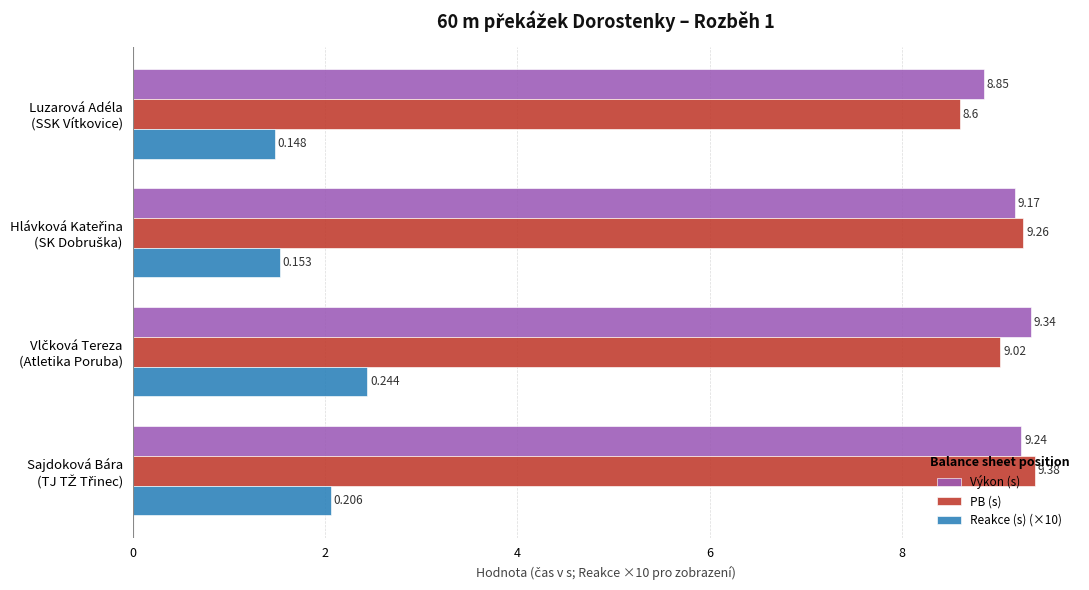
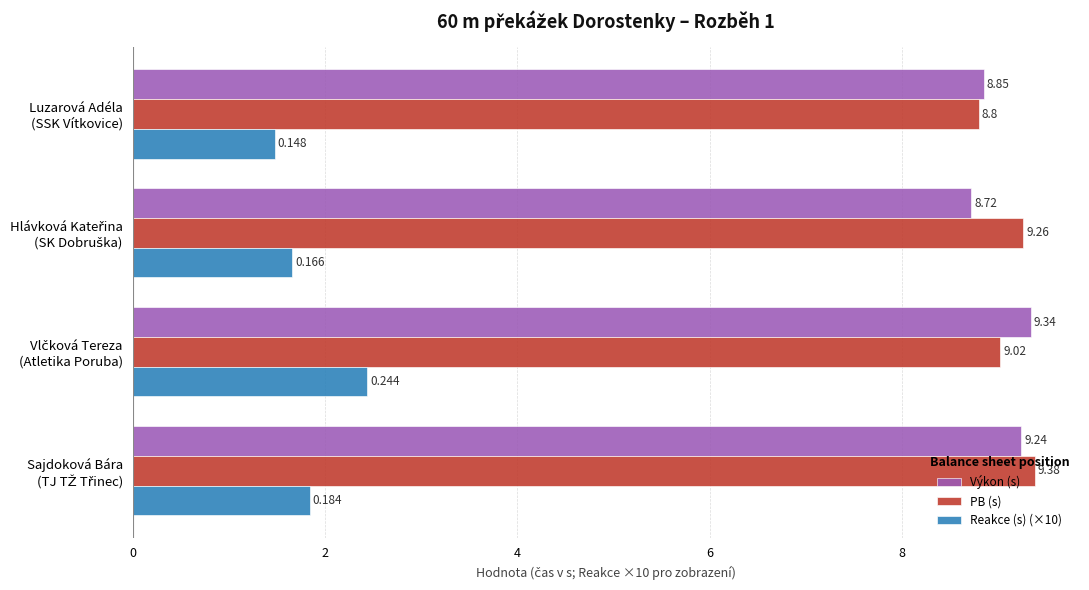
PB (s), Luzarová Adéla (SSK Vítkovice): 8.6 -> 8.8
Výkon (s), Hlávková Kateřina (SK Dobruška): 9.17 -> 8.72
Reakce (s) (×10), Hlávková Kateřina (SK Dobruška): 0.153 -> 0.166
Reakce (s) (×10), Sajdoková Bára (TJ TŽ Třinec): 0.206 -> 0.184
